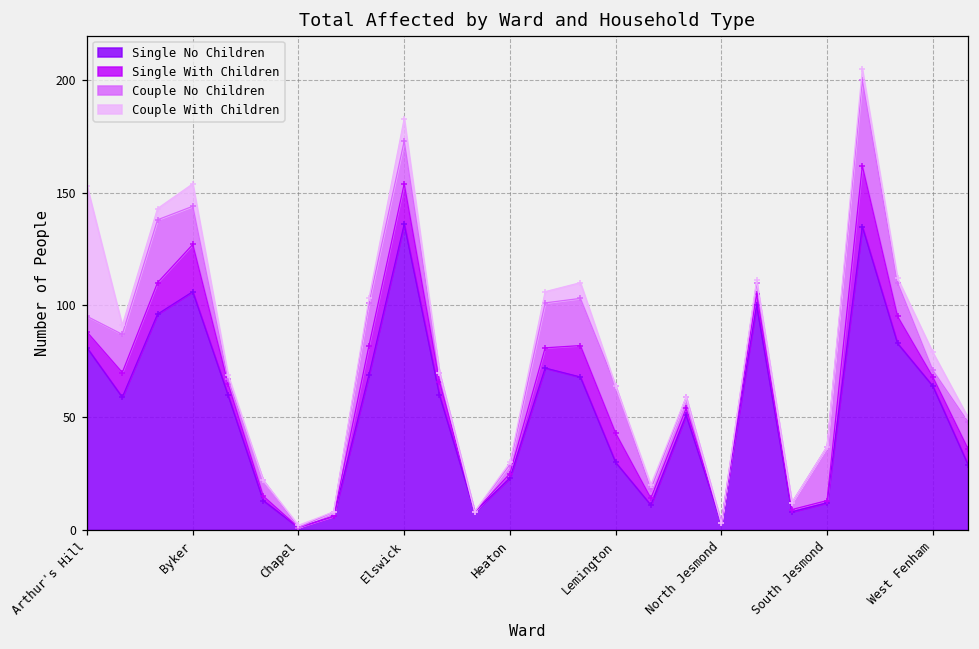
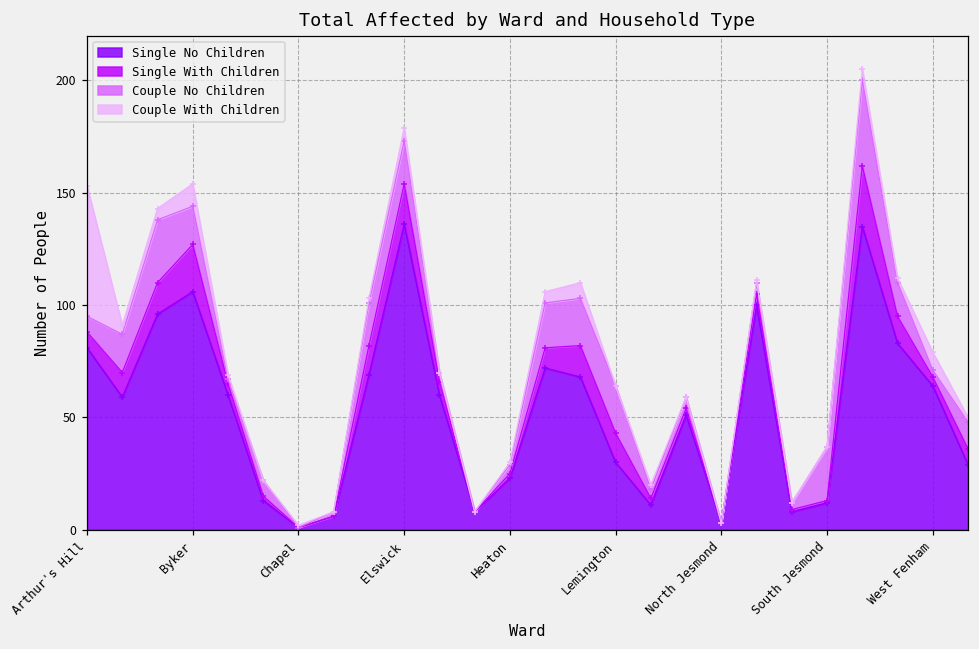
Couple With Children, Elswick: 10 -> 6
